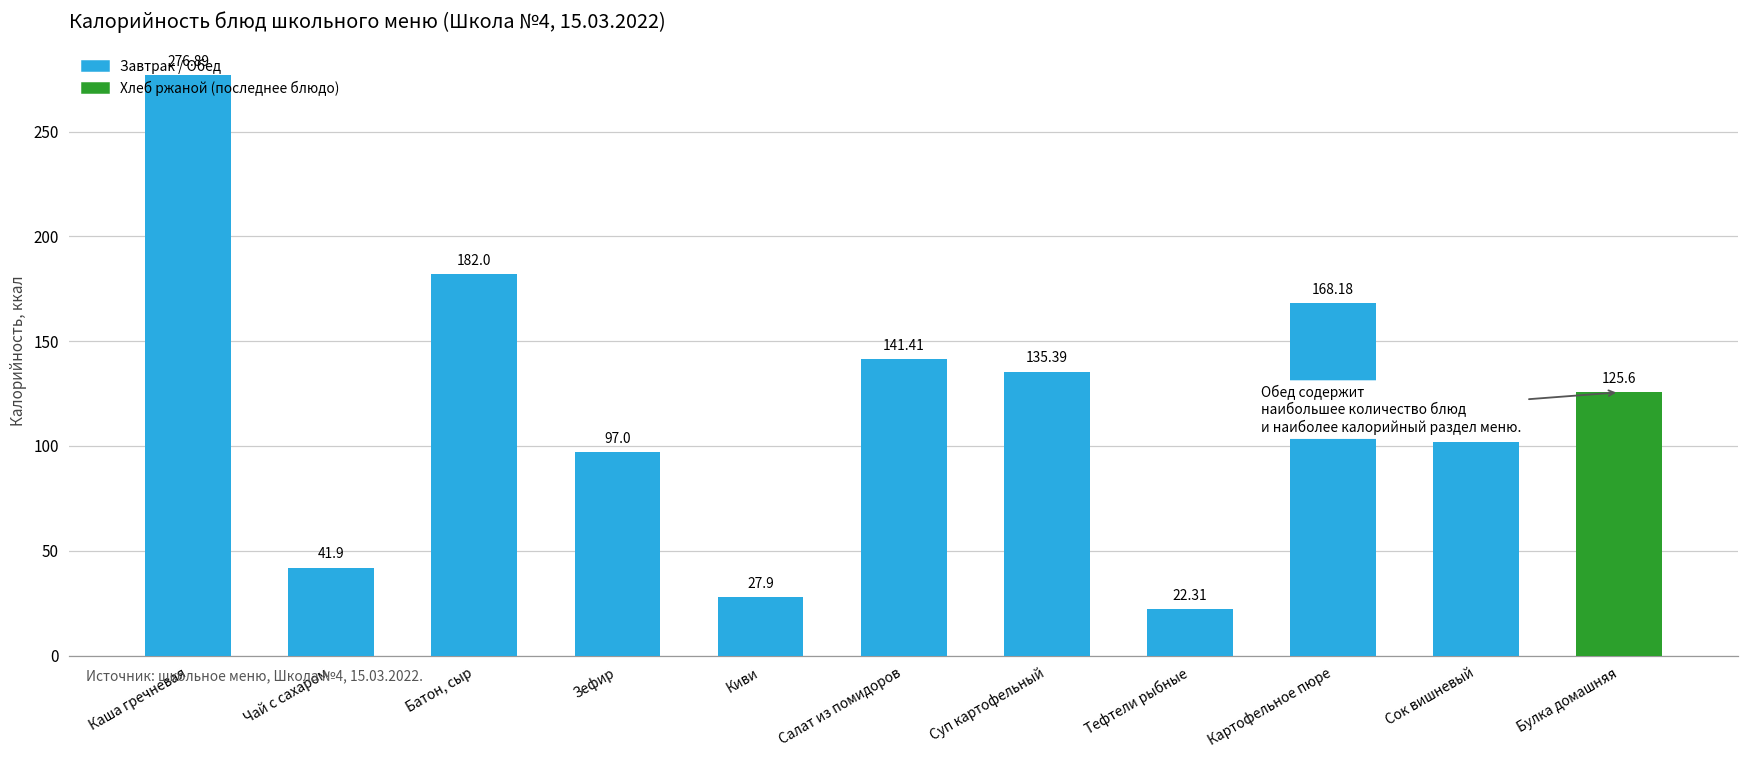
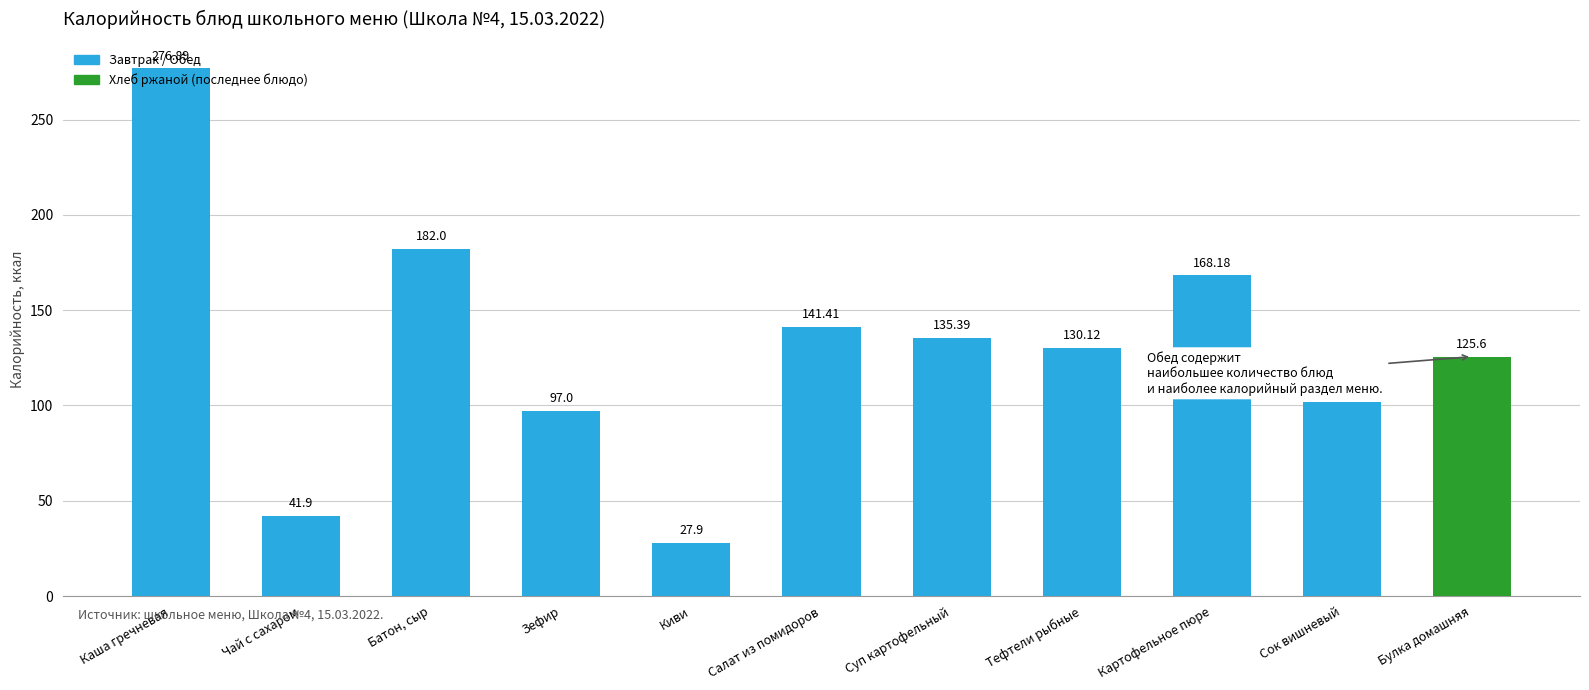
Тефтели рыбные: 22.31 -> 130.12
